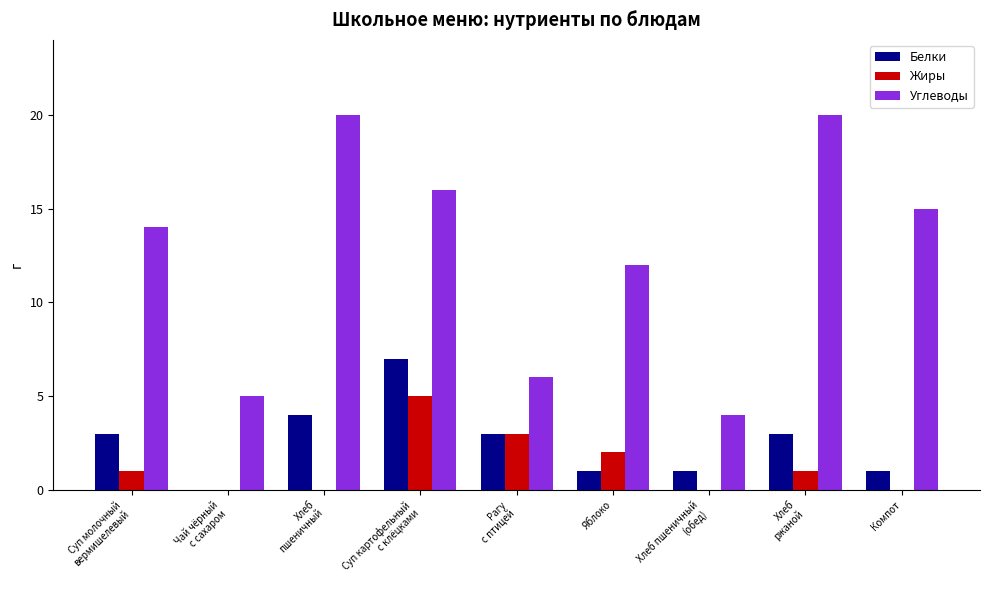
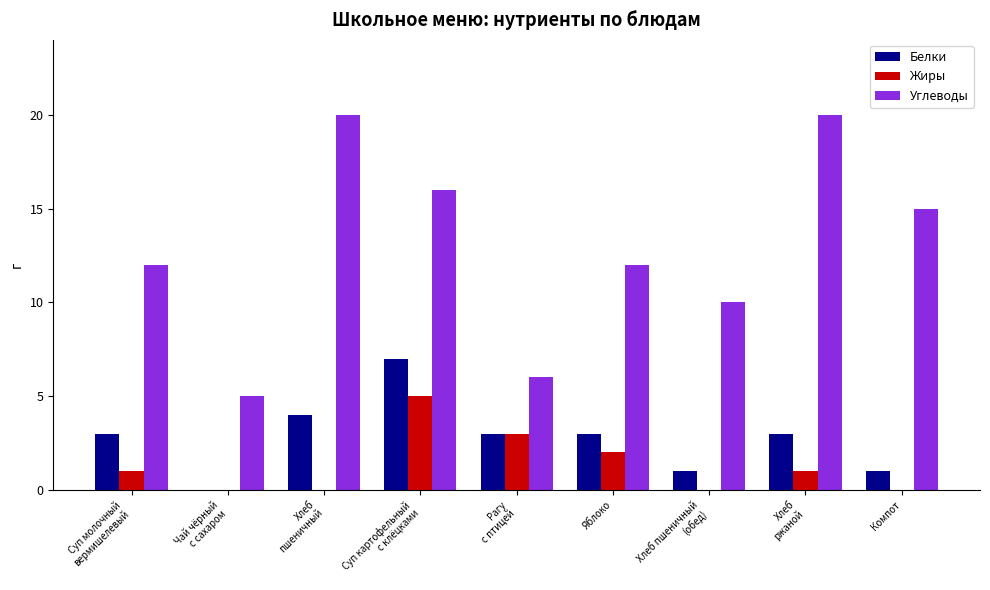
Углеводы, Суп молочный вермишелевый: 14 -> 12
Белки, Яблоко: 1 -> 3
Углеводы, Хлеб пшеничный (обед): 4 -> 10
